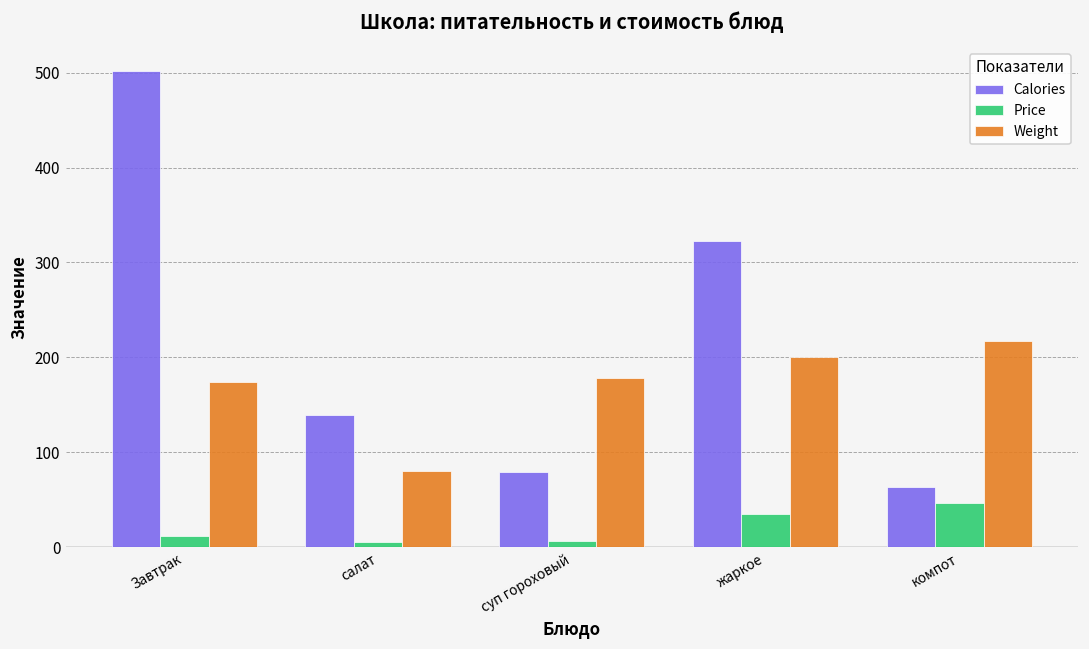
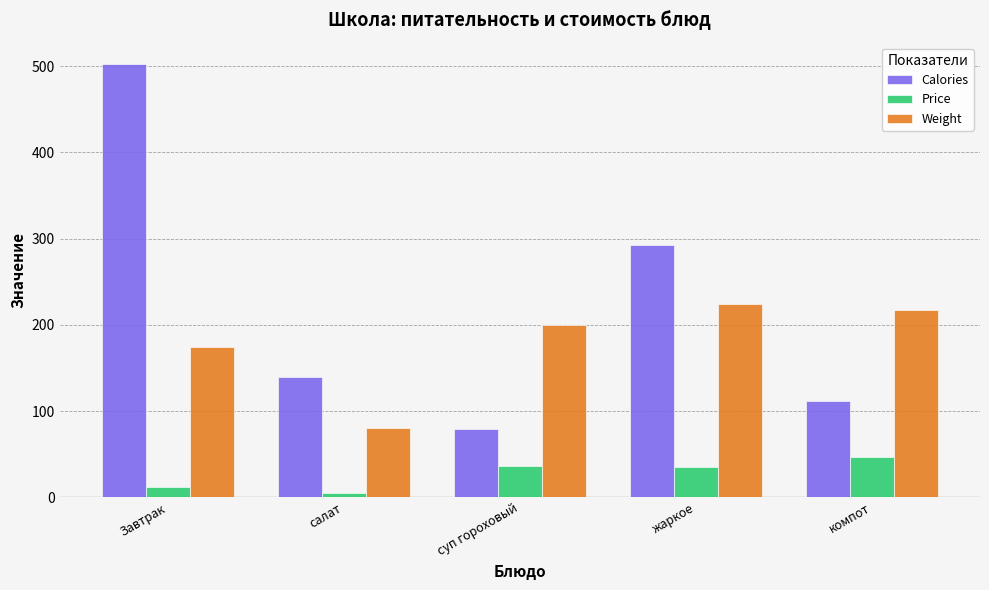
Price, суп гороховый: 10 -> 40
Weight, суп гороховый: 180 -> 200
Calories, жаркое: 320 -> 290
Weight, жаркое: 200 -> 220
Calories, компот: 60 -> 110
